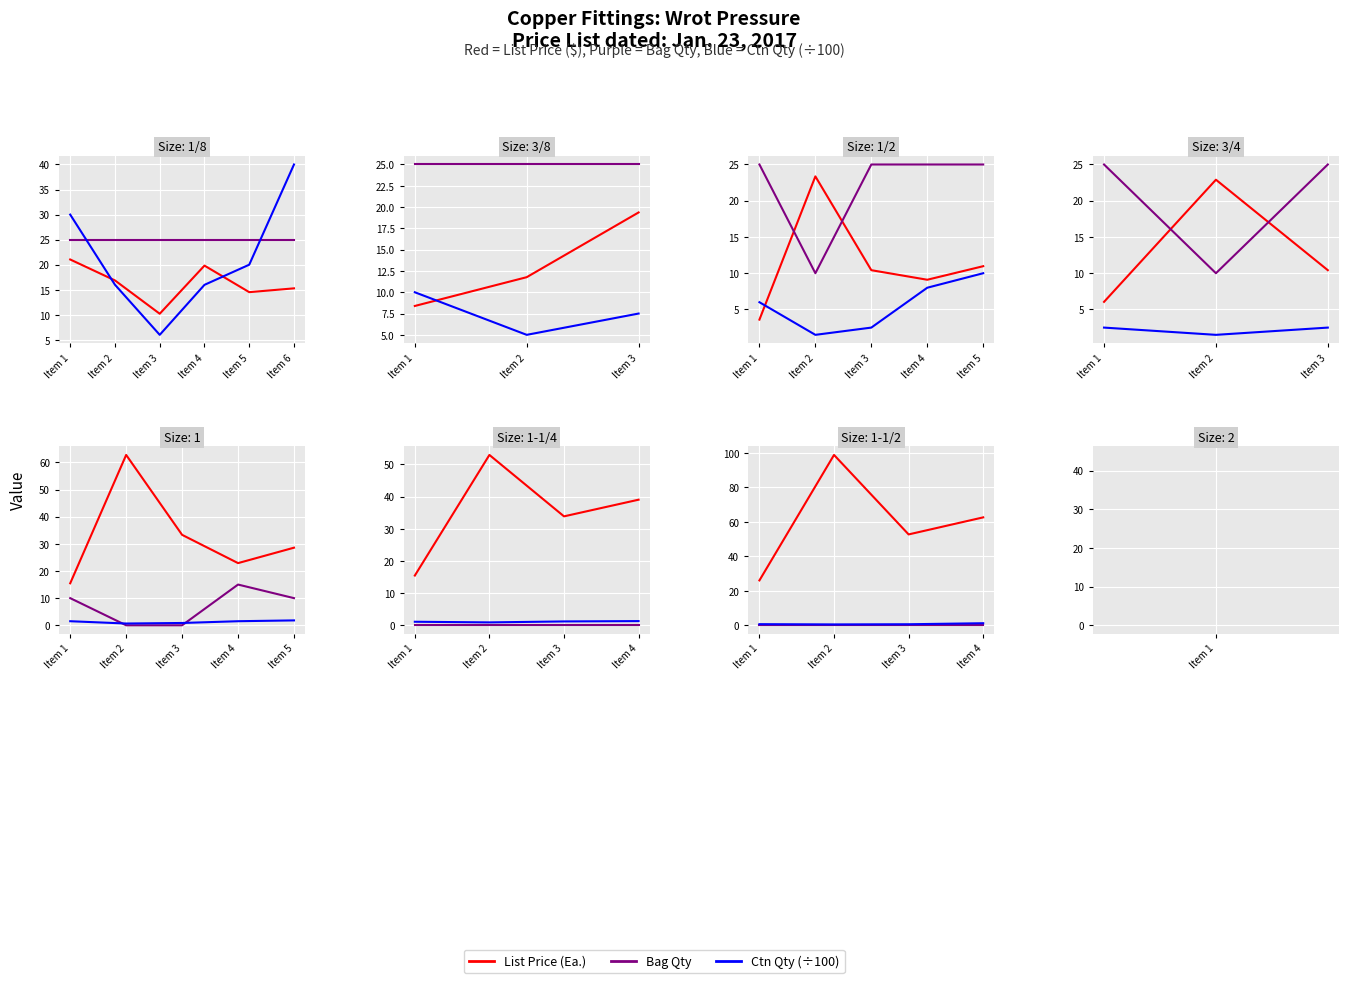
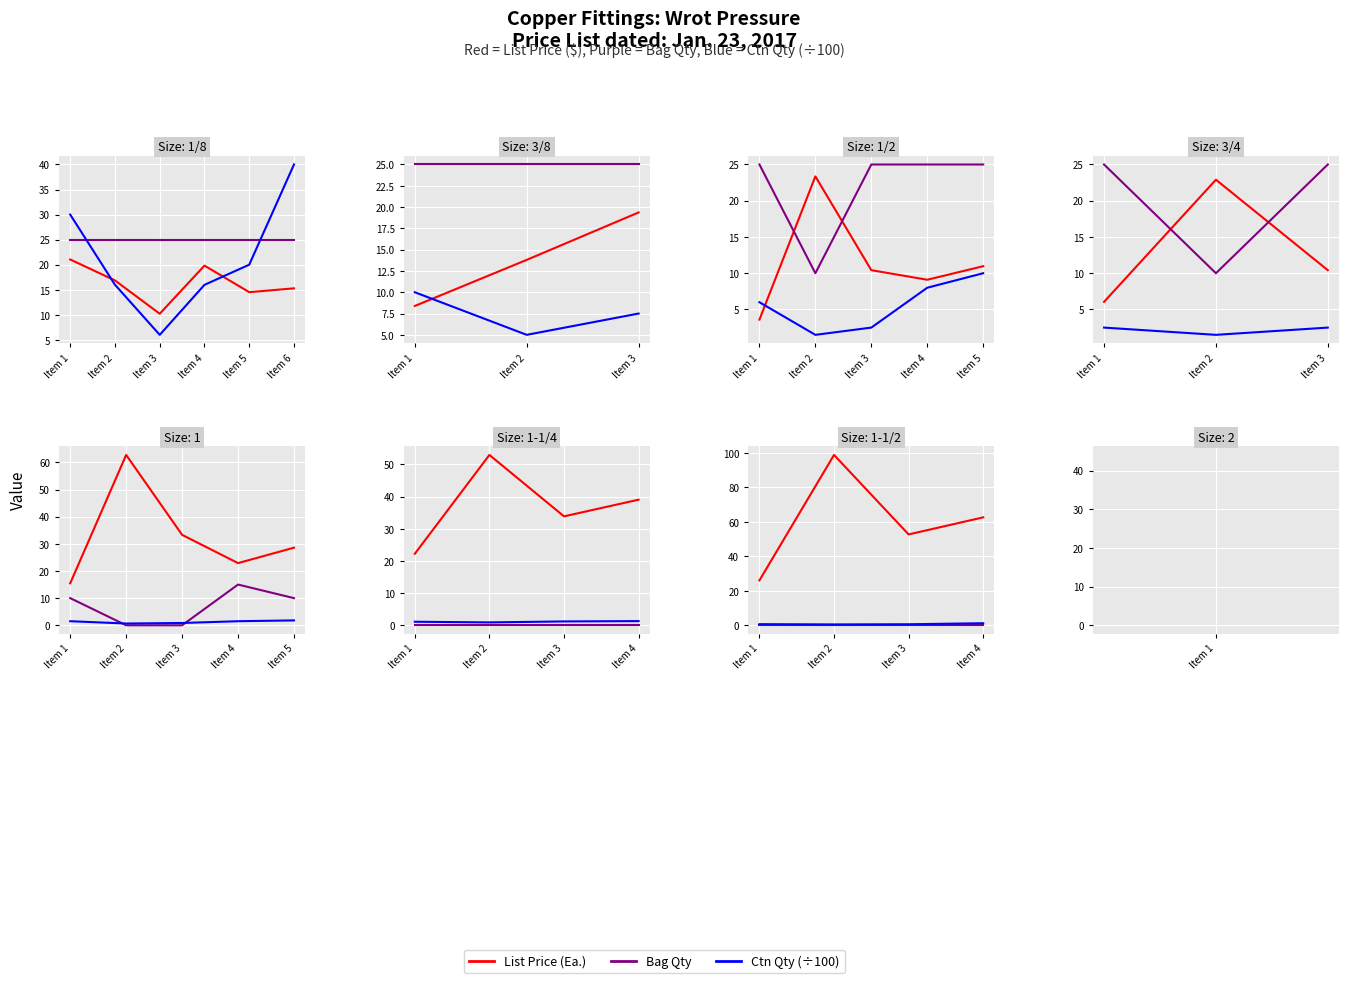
Size: 3/8, List Price (Ea.), Item 2: 12 -> 14
Size: 1-1/4, List Price (Ea.), Item 1: 15 -> 22
